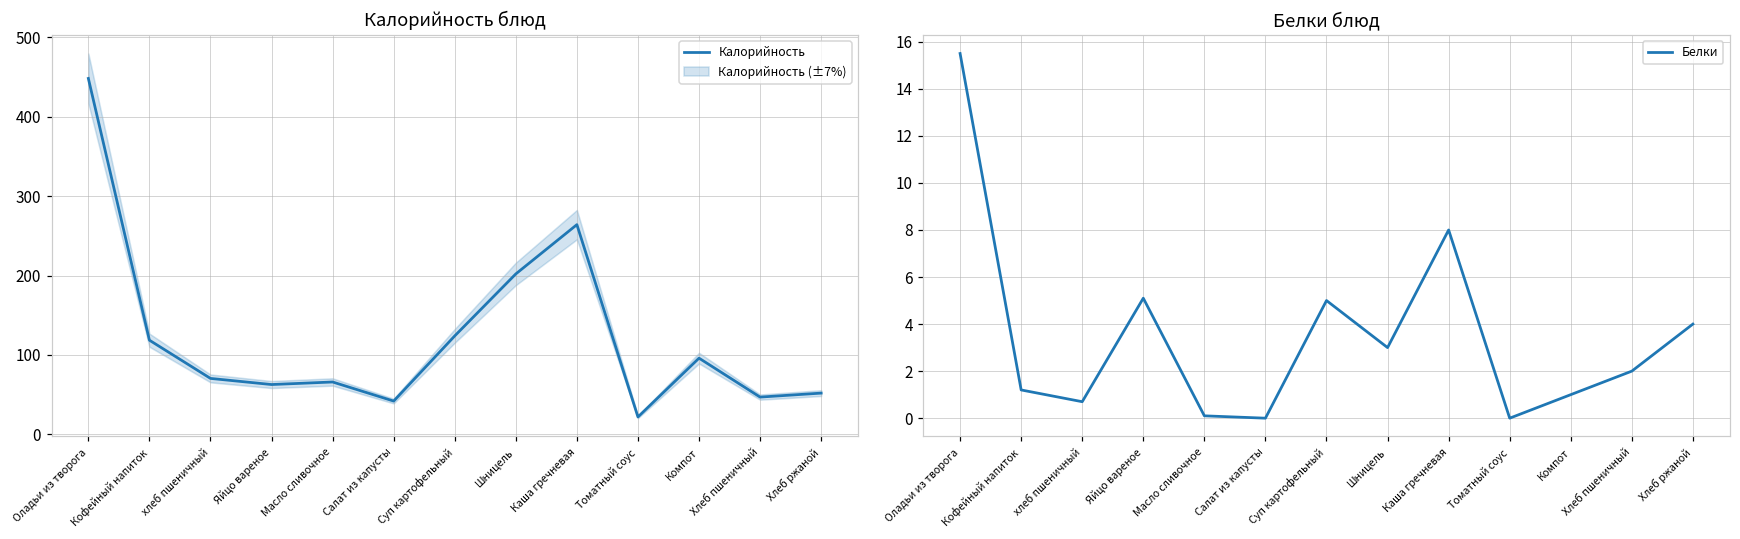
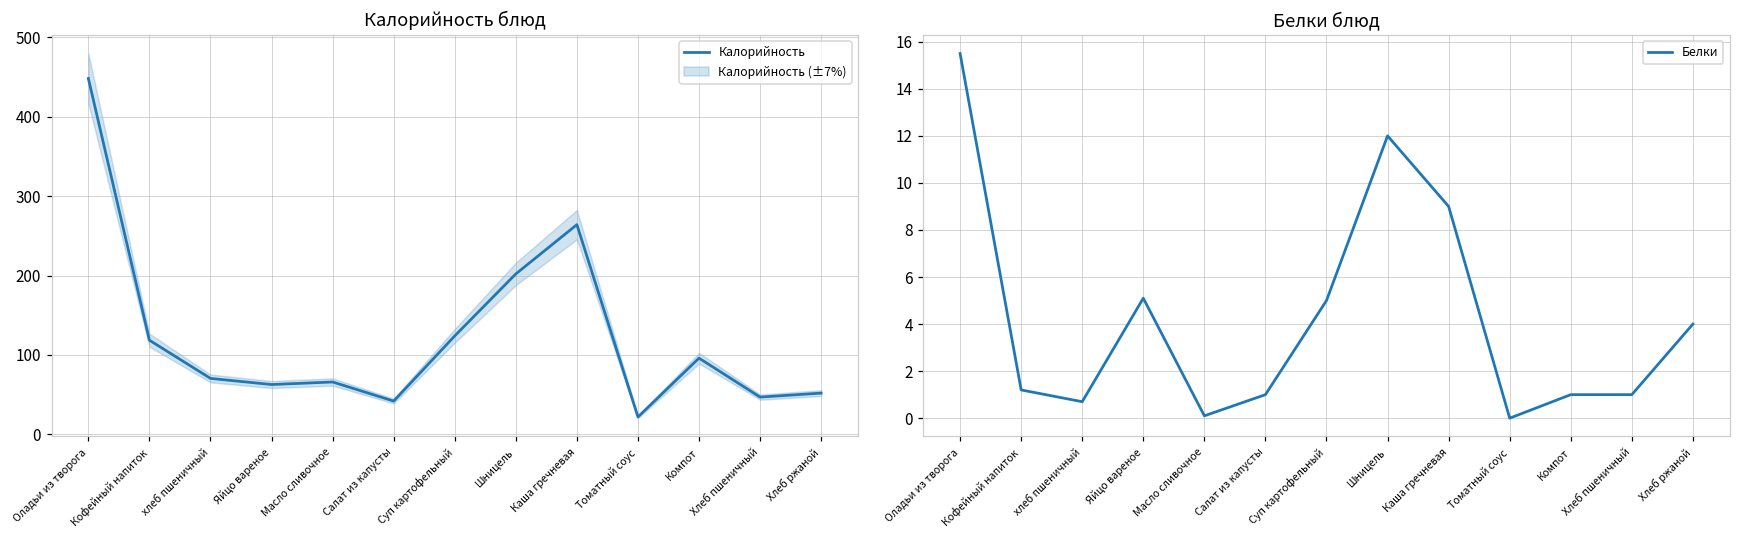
Белки блюд, Салат из капусты: 0 -> 1
Белки блюд, Шницель: 3 -> 12
Белки блюд, Каша гречневая: 8 -> 9
Белки блюд, Хлеб пшеничный: 2 -> 1
